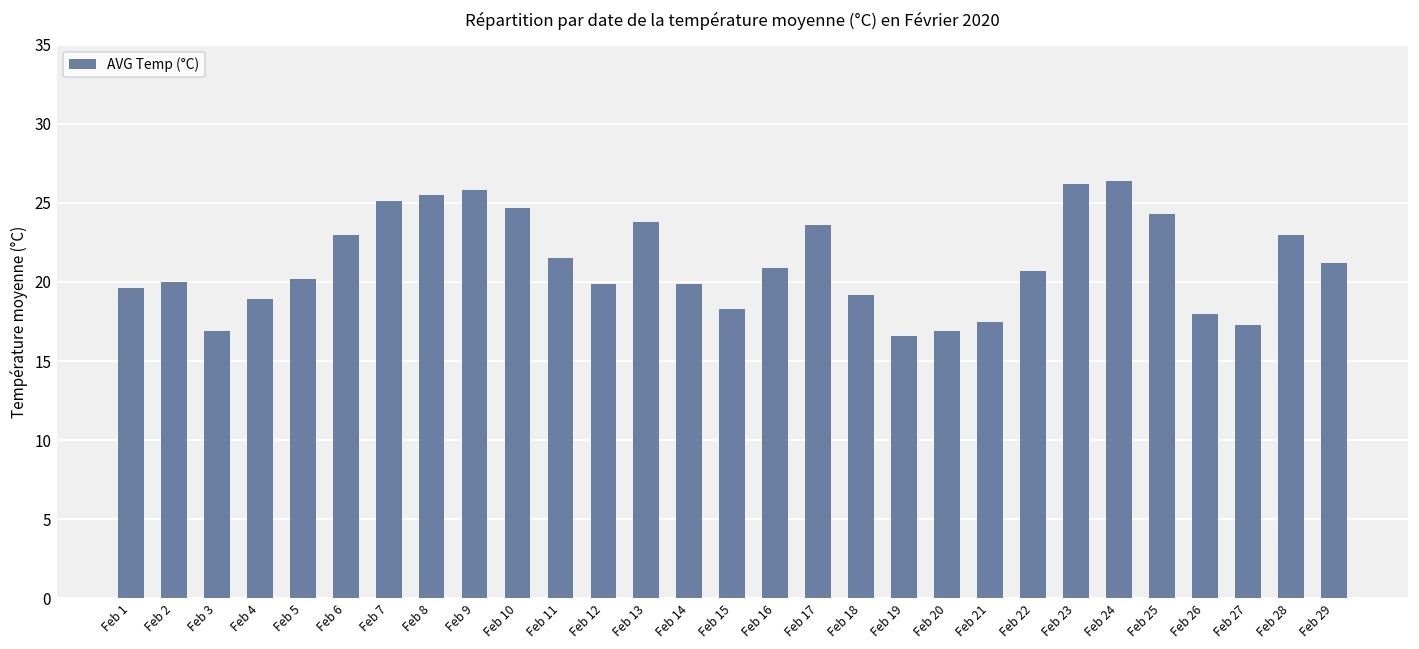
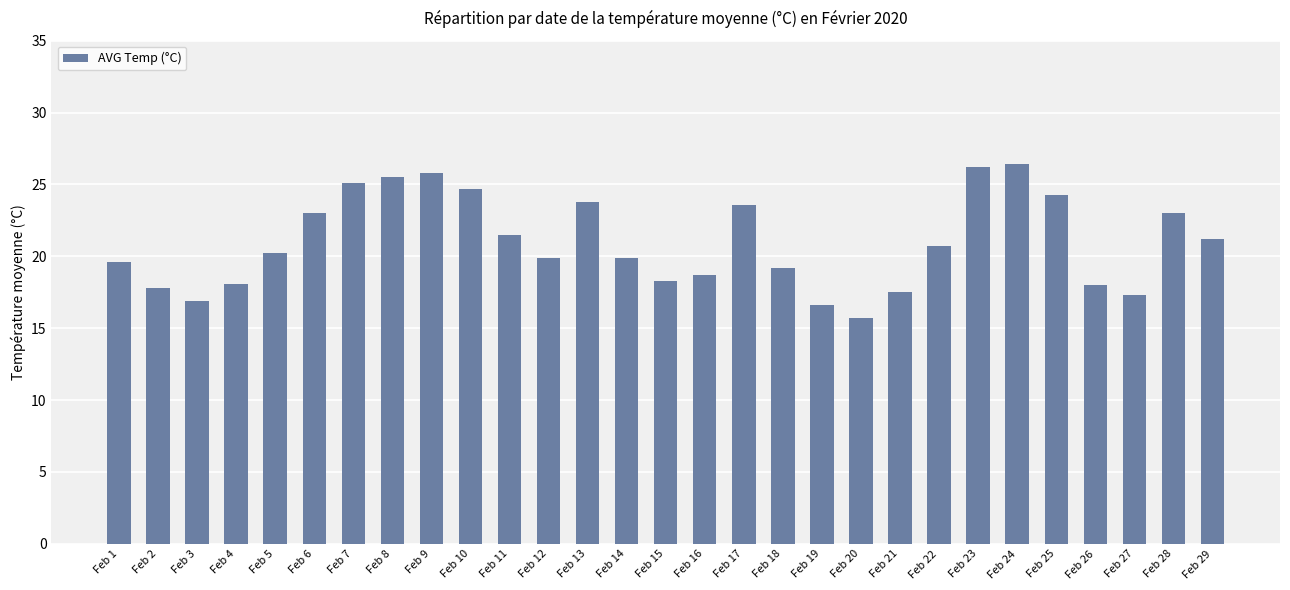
Feb 2: 20.0 -> 17.8
Feb 4: 18.9 -> 18.1
Feb 16: 20.9 -> 18.7
Feb 20: 16.9 -> 15.7
